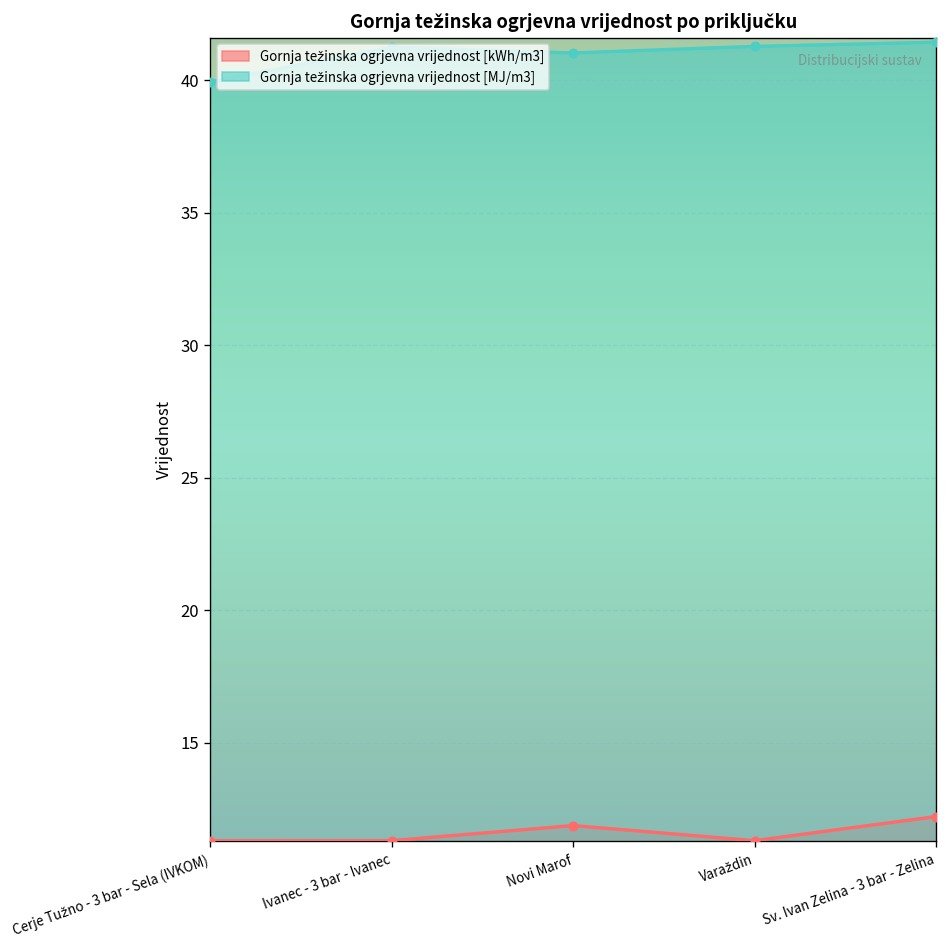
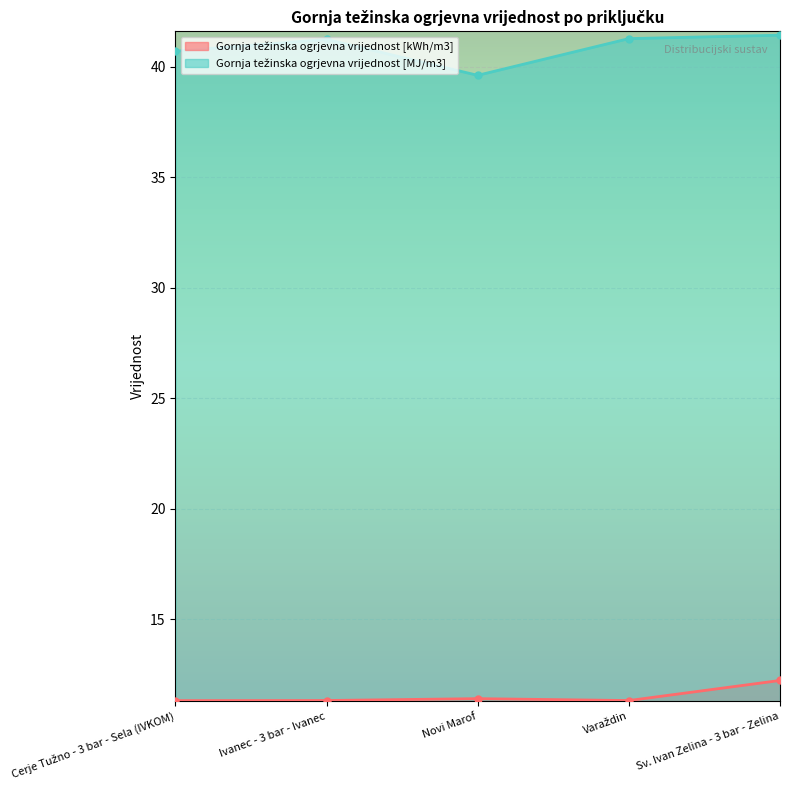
Gornja težinska ogrjevna vrijednost [MJ/m3], Cerje Tužno - 3 bar - Sela (IVKOM): 39.9 -> 40.7
Gornja težinska ogrjevna vrijednost [kWh/m3], Novi Marof: 11.9 -> 11.4
Gornja težinska ogrjevna vrijednost [MJ/m3], Novi Marof: 41.0 -> 39.6
